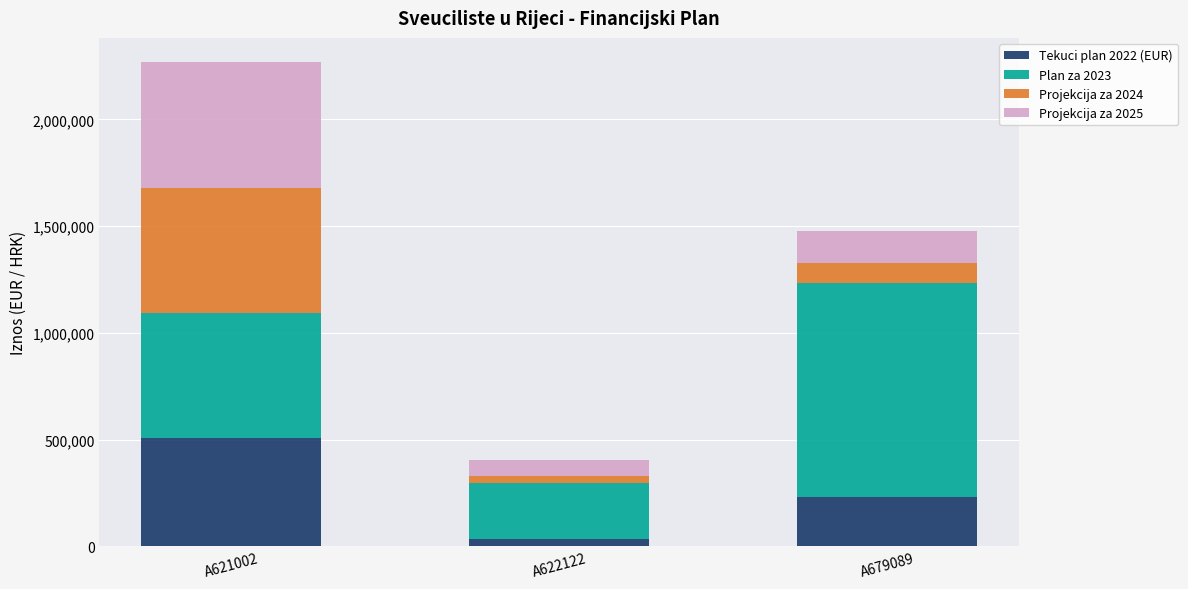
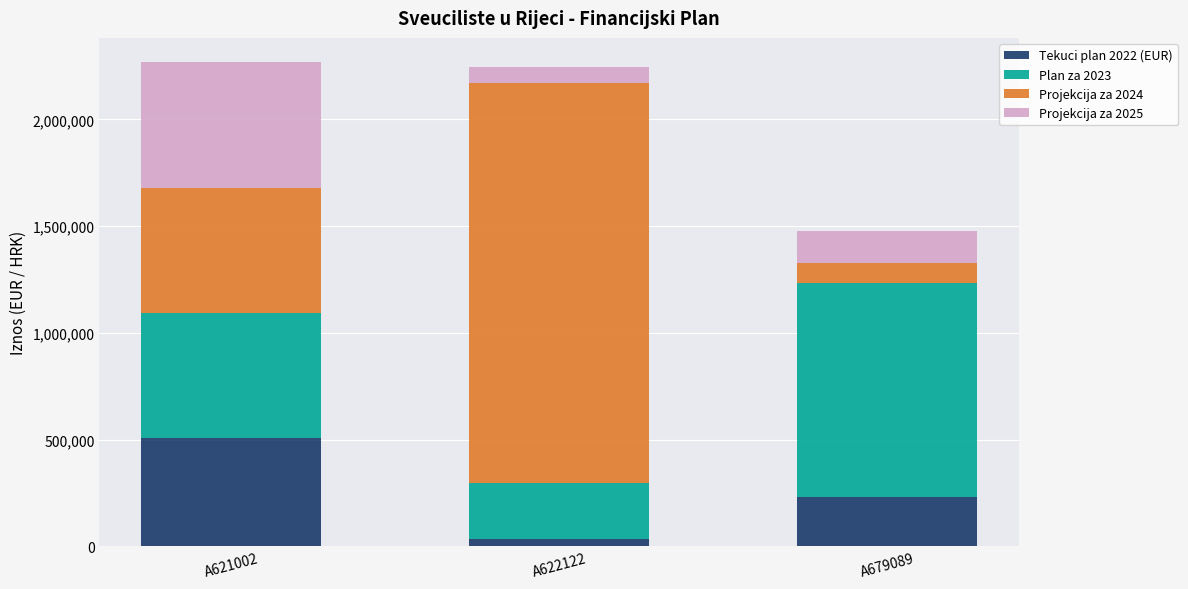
Projekcija za 2024, A622122: 30,000 -> 1,880,000
